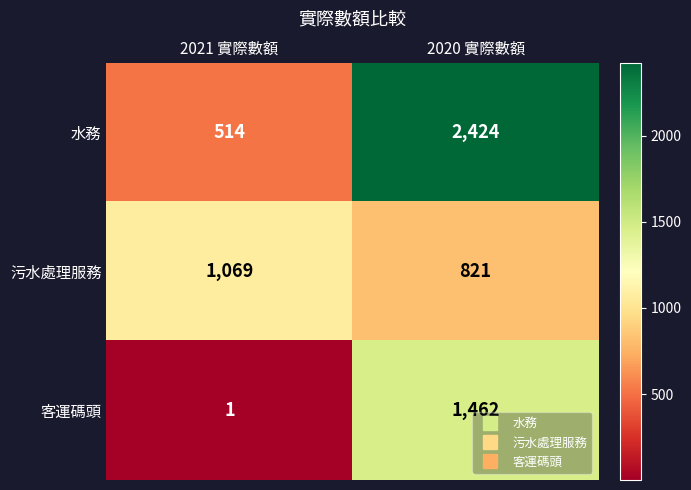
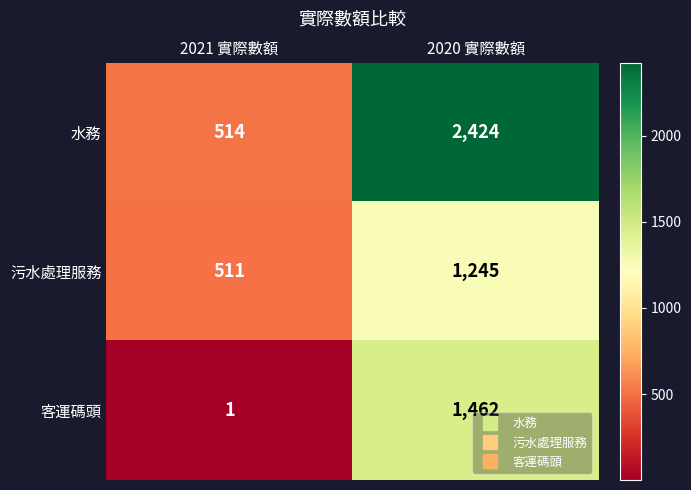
污水處理服務, 2021 實際數額: 1,069 -> 511
污水處理服務, 2020 實際數額: 821 -> 1,245
